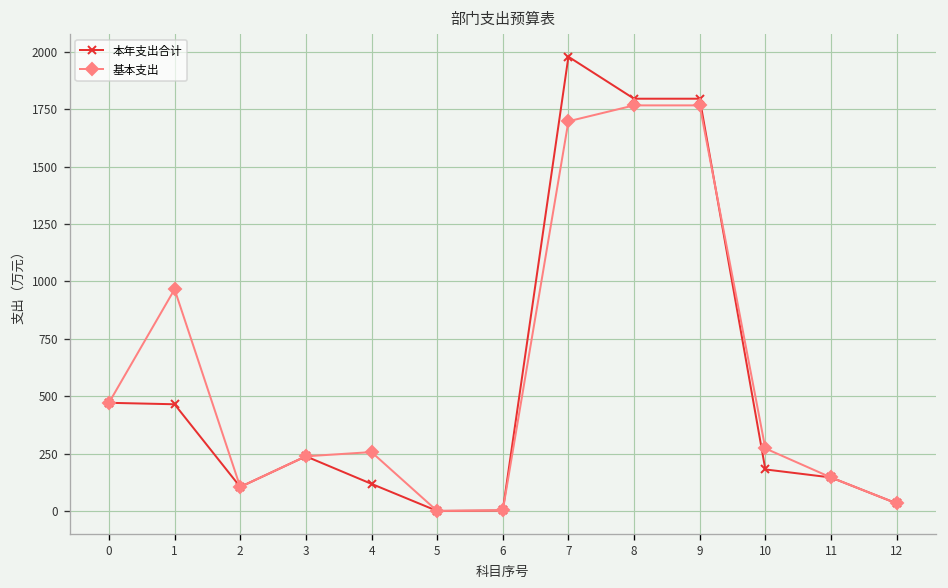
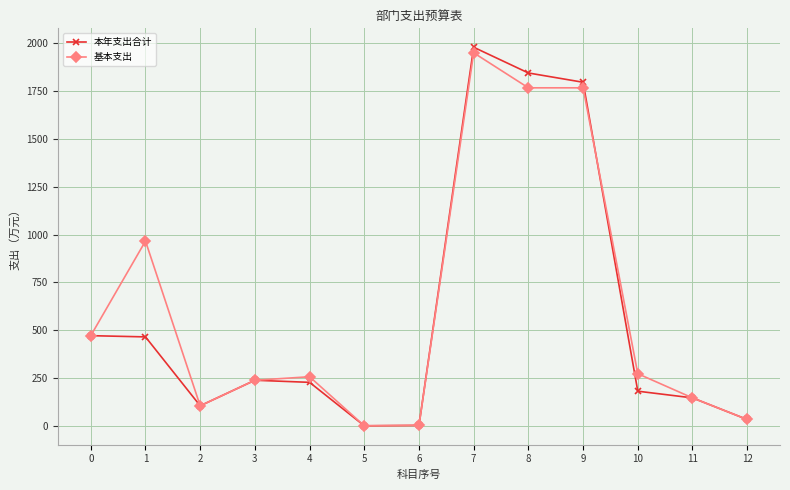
本年支出合计, 4: 120 -> 230
基本支出, 7: 1700 -> 1950
本年支出合计, 8: 1790 -> 1840
